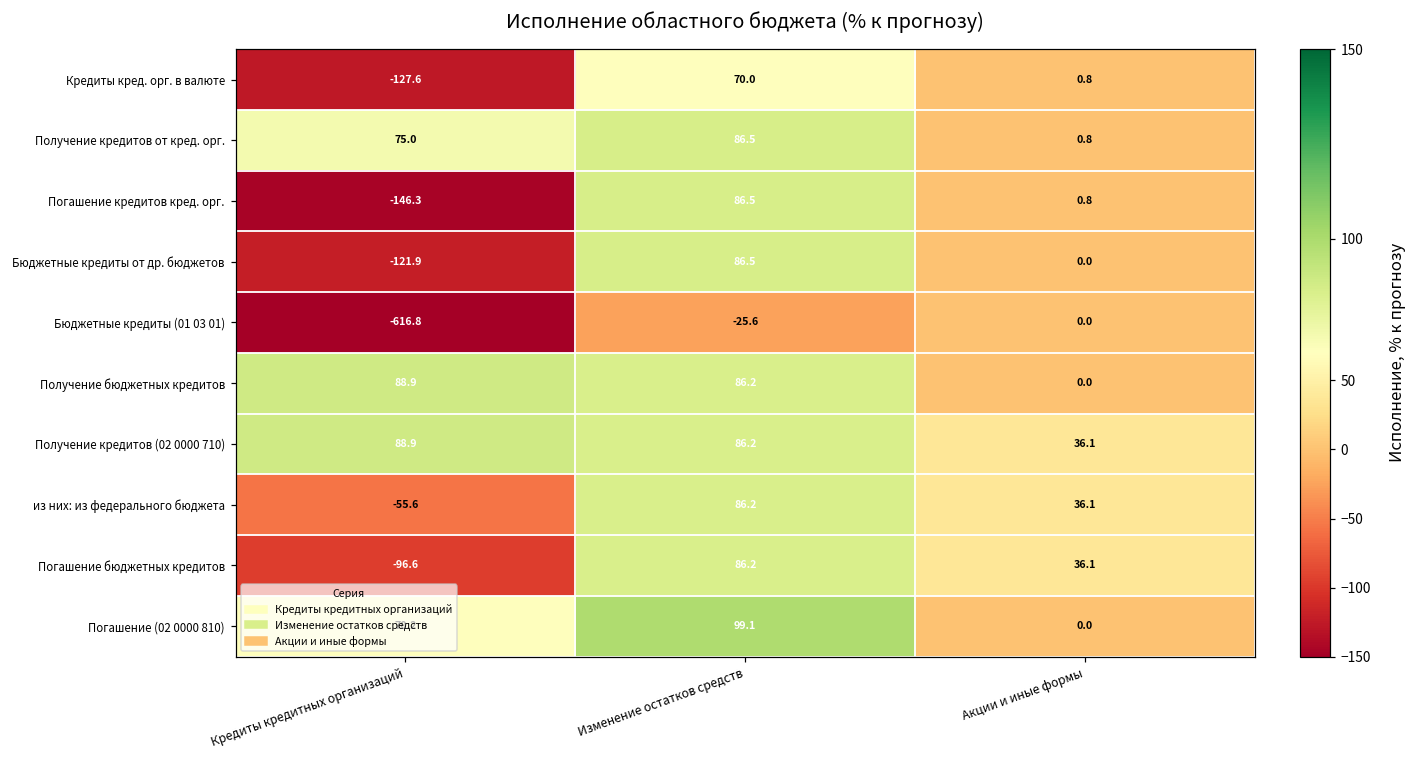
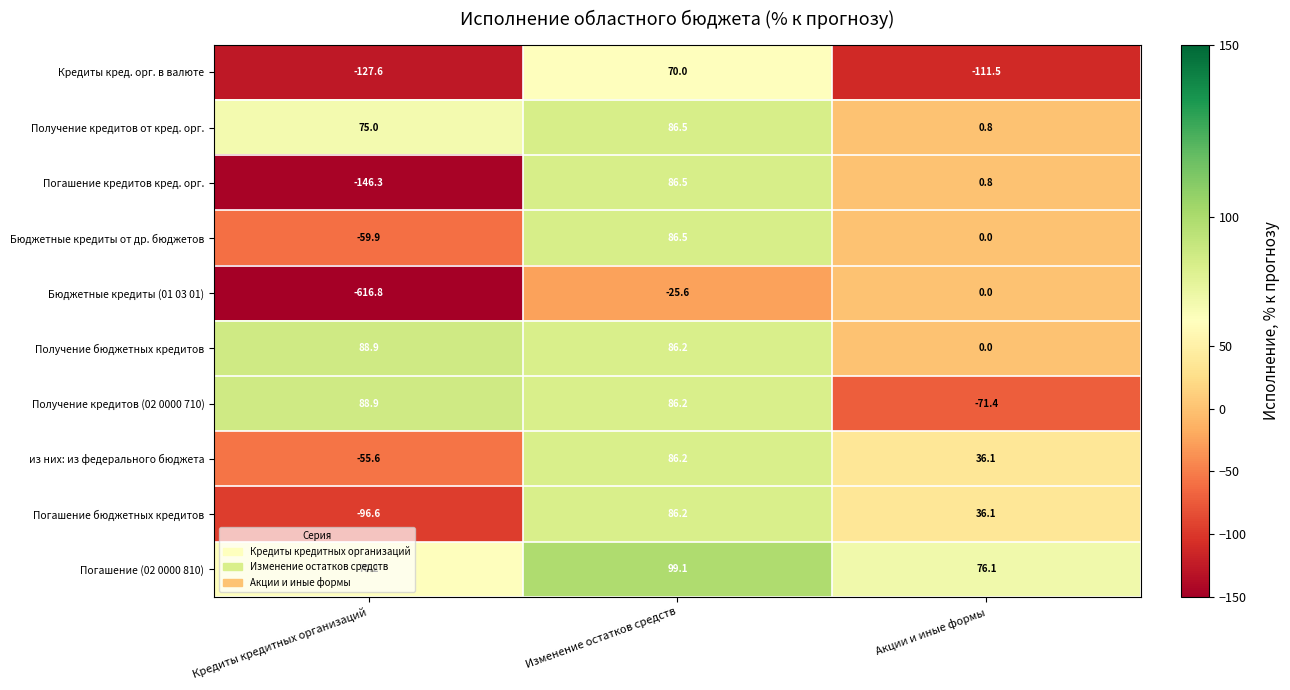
Кредиты кред. орг. в валюте, Акции и иные формы: 0.8 -> -111.5
Бюджетные кредиты от др. бюджетов, Кредиты кредитных организаций: -121.9 -> -59.9
Получение кредитов (02 0000 710), Акции и иные формы: 36.1 -> -71.4
Погашение (02 0000 810), Акции и иные формы: 0.0 -> 76.1
